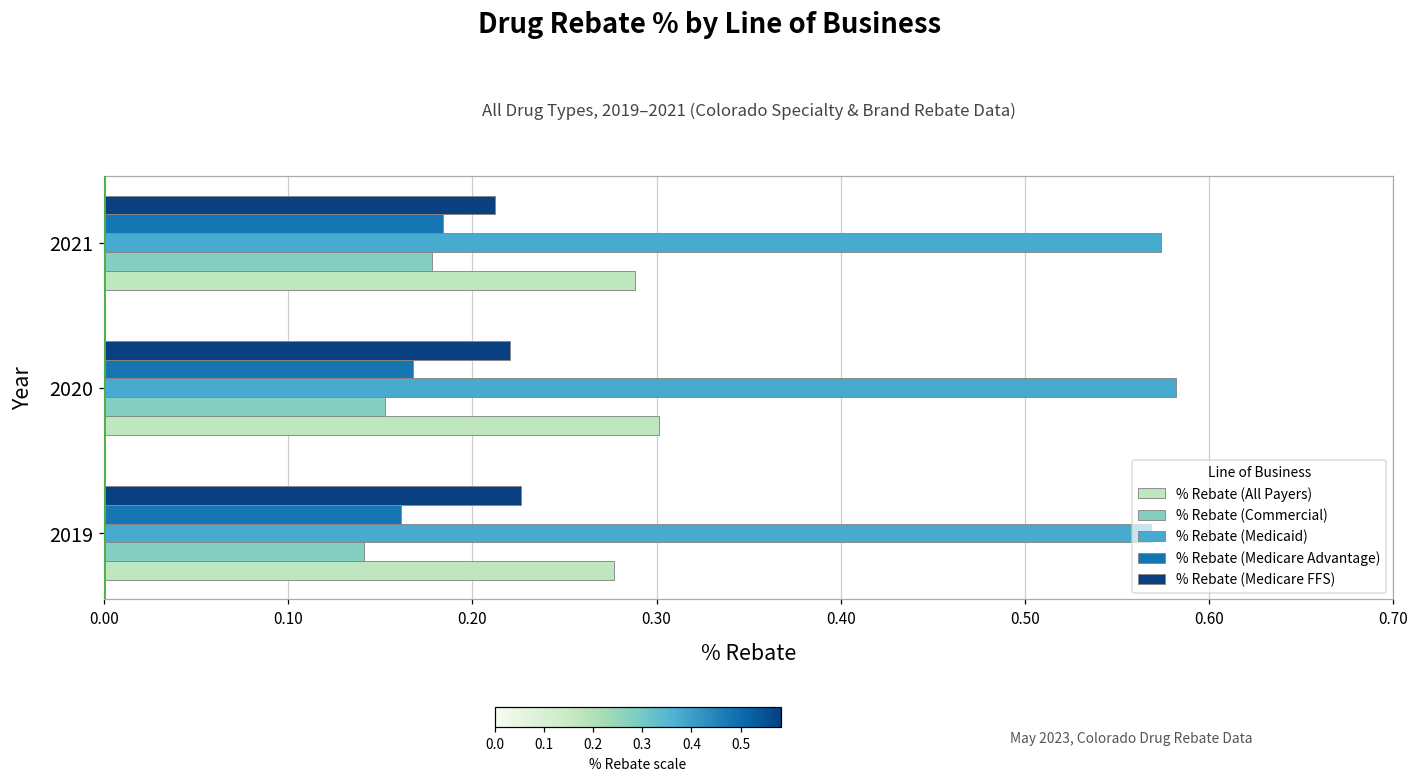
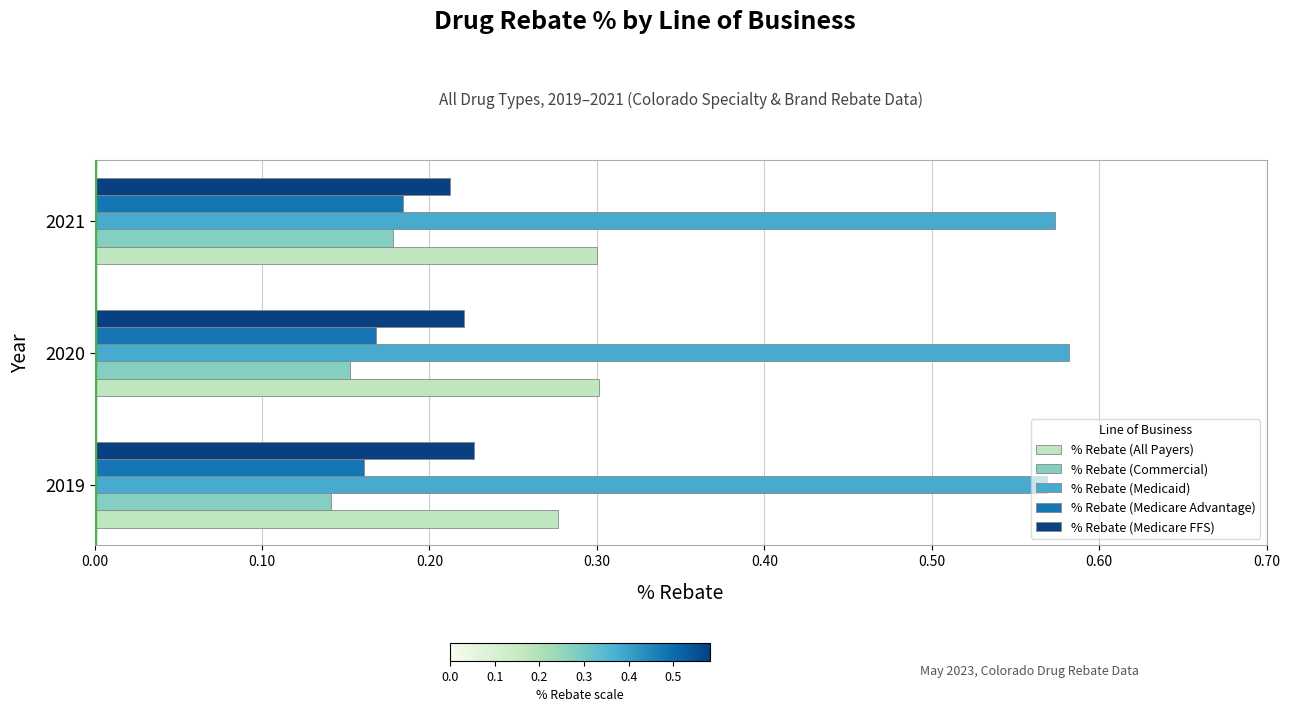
% Rebate (All Payers), 2021: 0.288 -> 0.300
